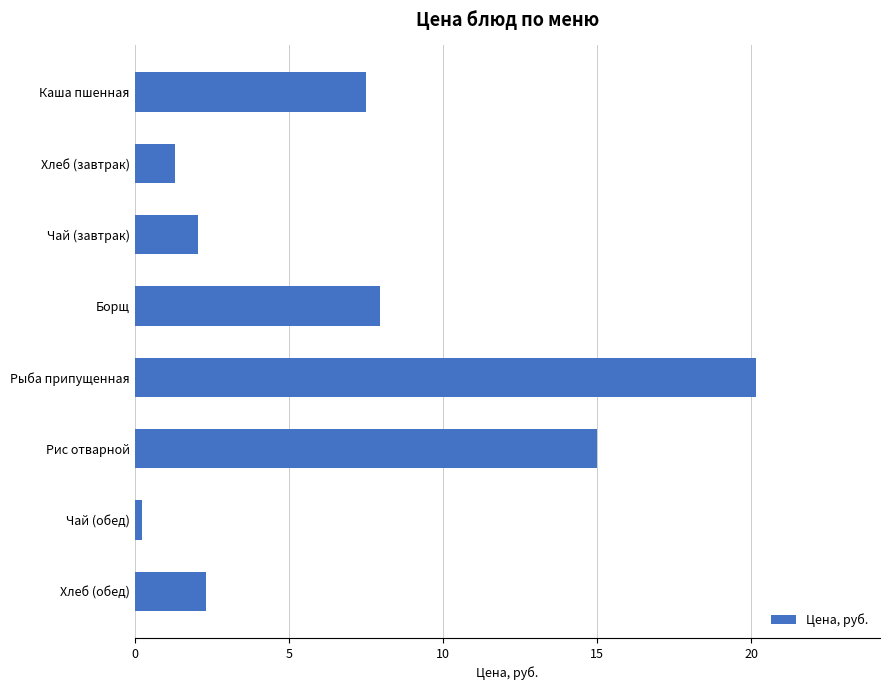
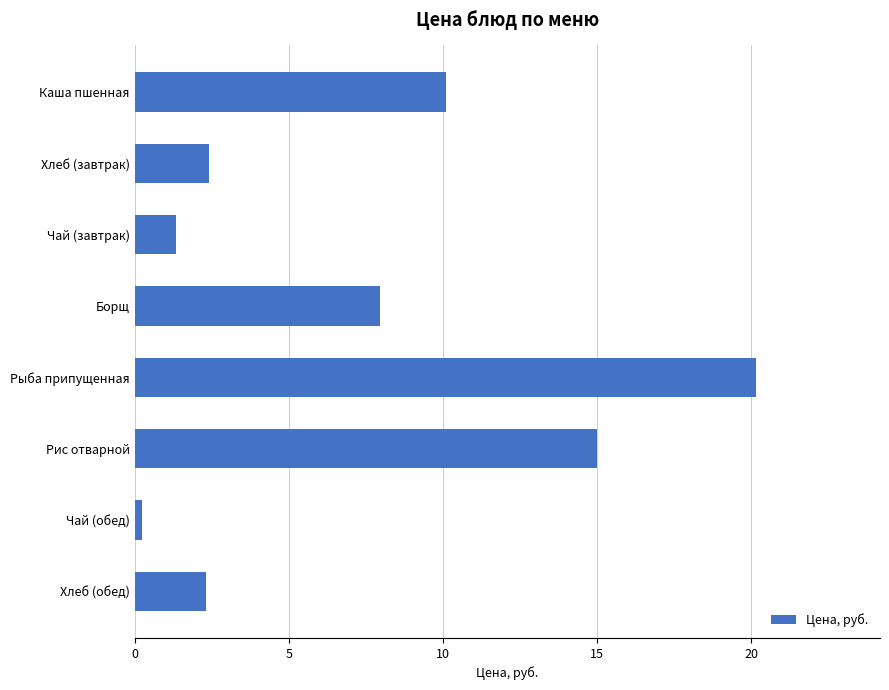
Каша пшенная: 7.5 -> 10.1
Хлеб (завтрак): 1.3 -> 2.4
Чай (завтрак): 2.1 -> 1.4
